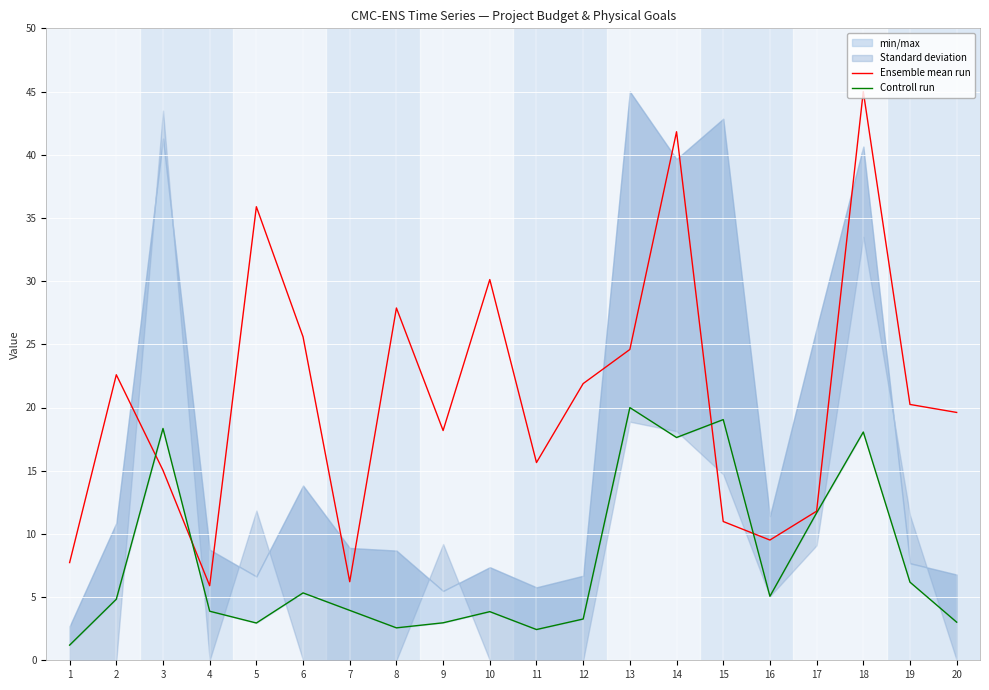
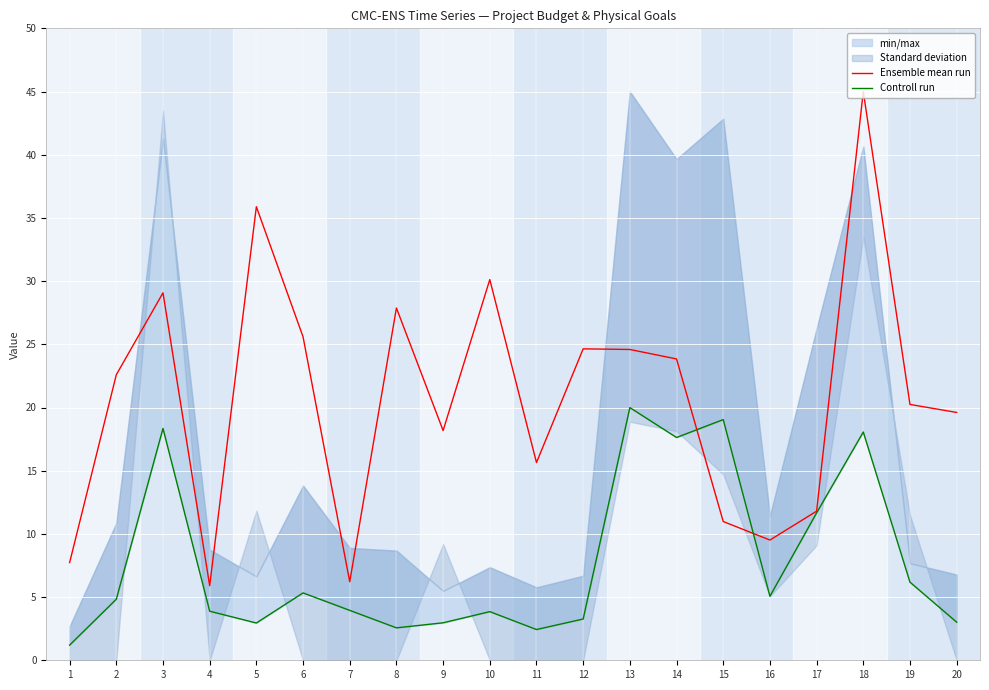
Ensemble mean run, 3: 15.0 -> 29.1
Ensemble mean run, 12: 21.9 -> 24.6
Ensemble mean run, 14: 41.8 -> 23.8
